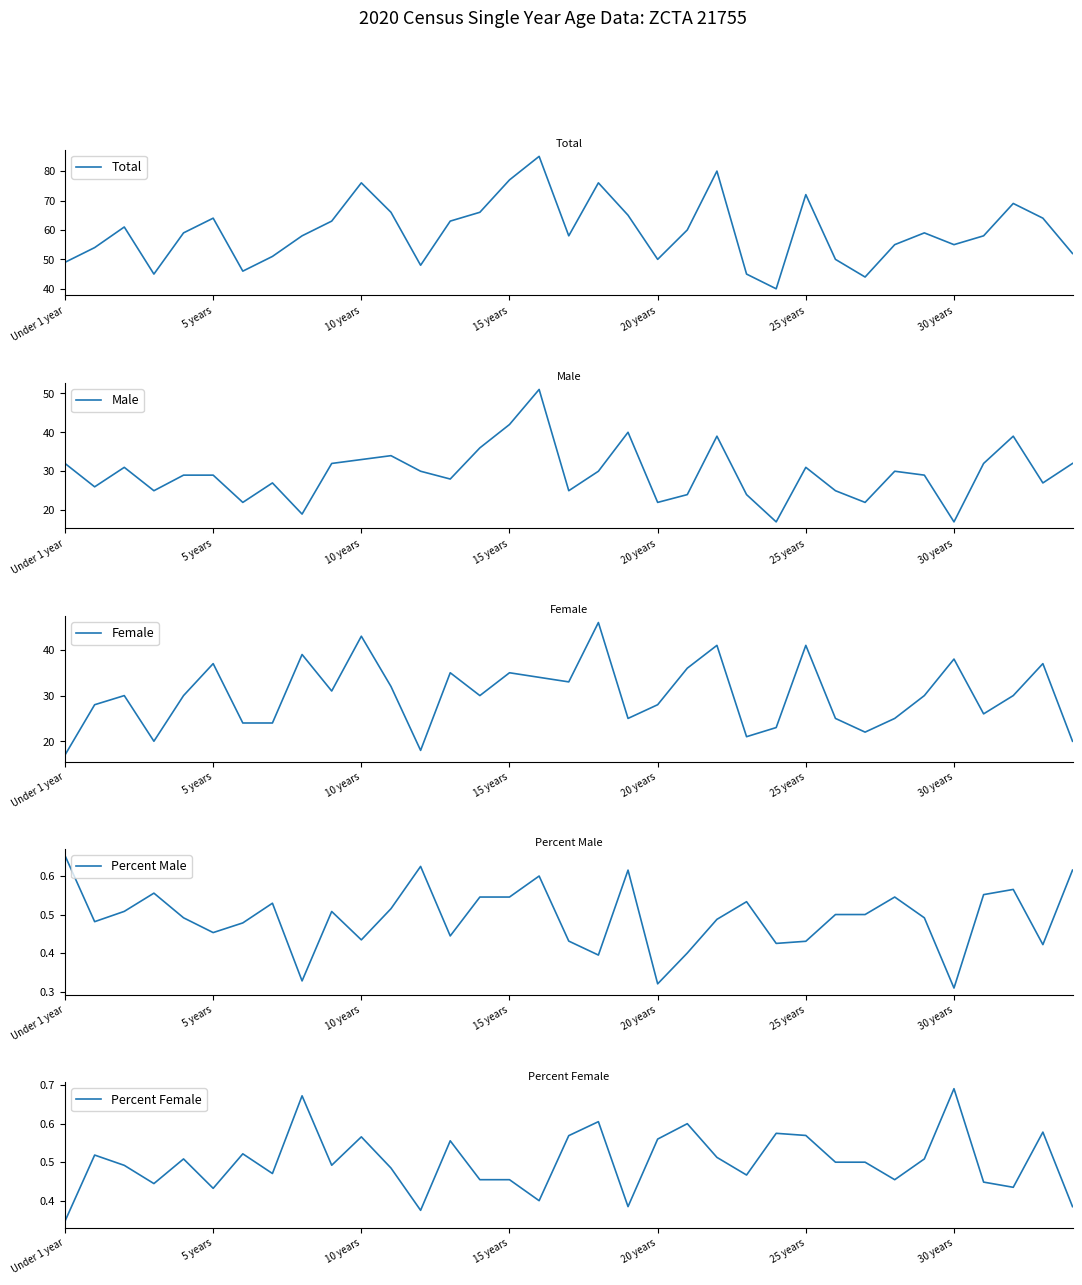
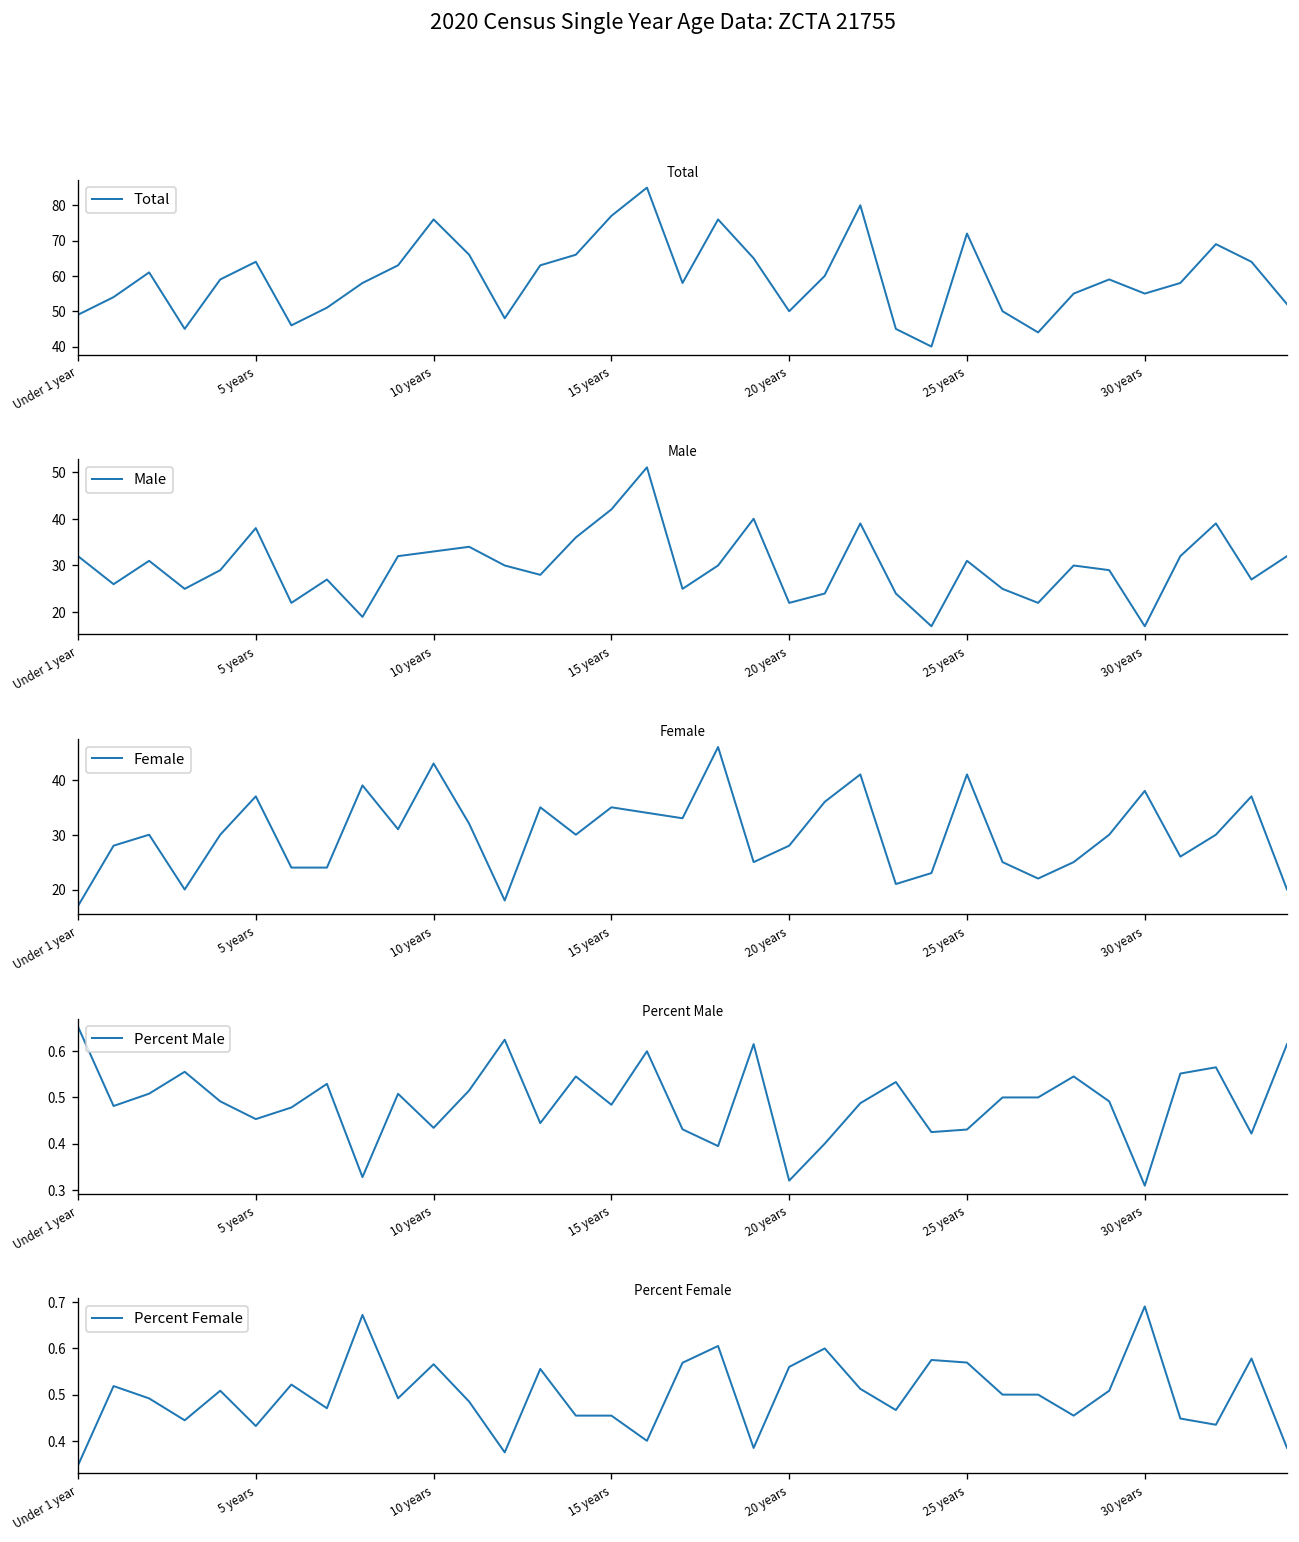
Male, 5 years: 29 -> 38
Percent Male, 15 years: 0.55 -> 0.48
